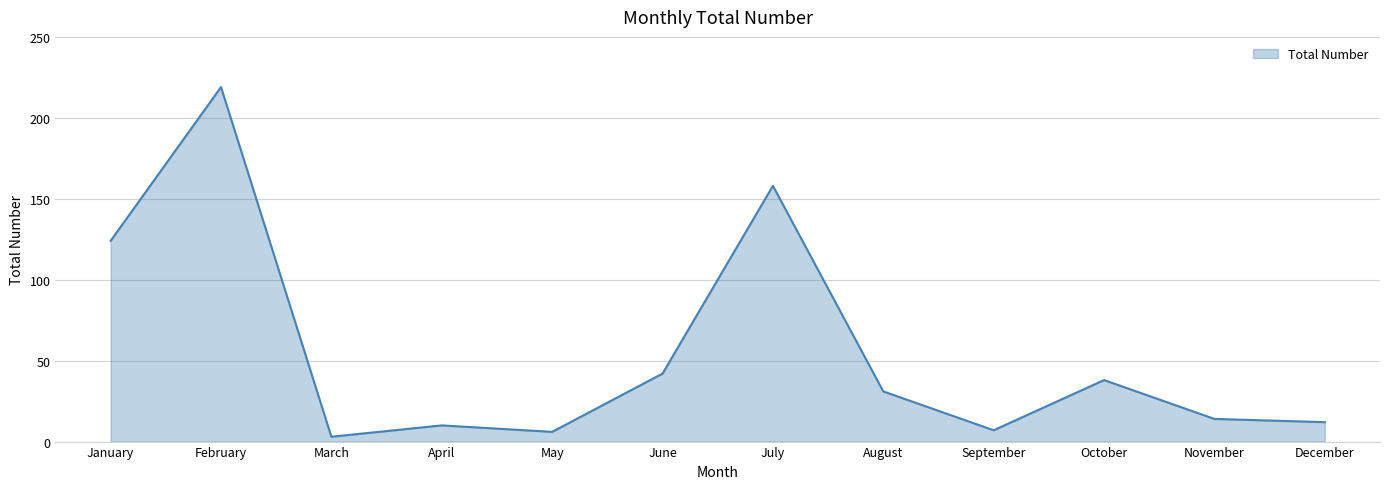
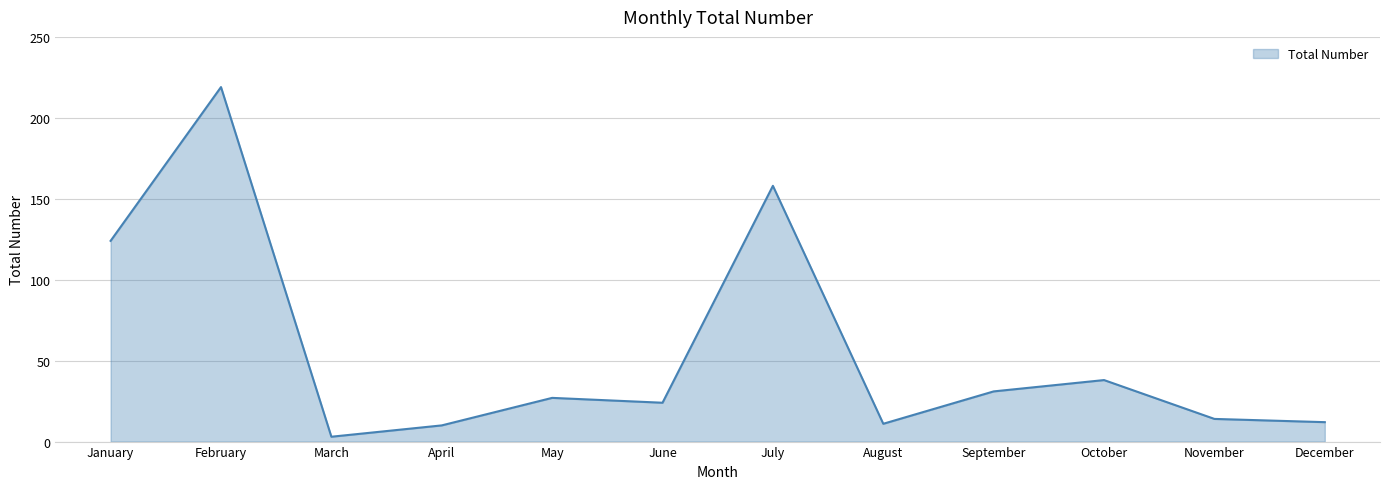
May: 6 -> 27
June: 42 -> 24
August: 31 -> 11
September: 7 -> 31
